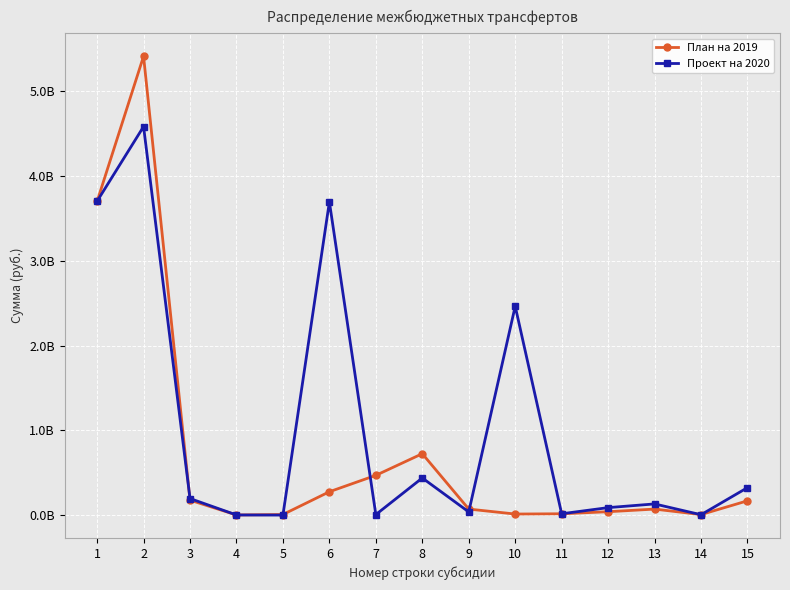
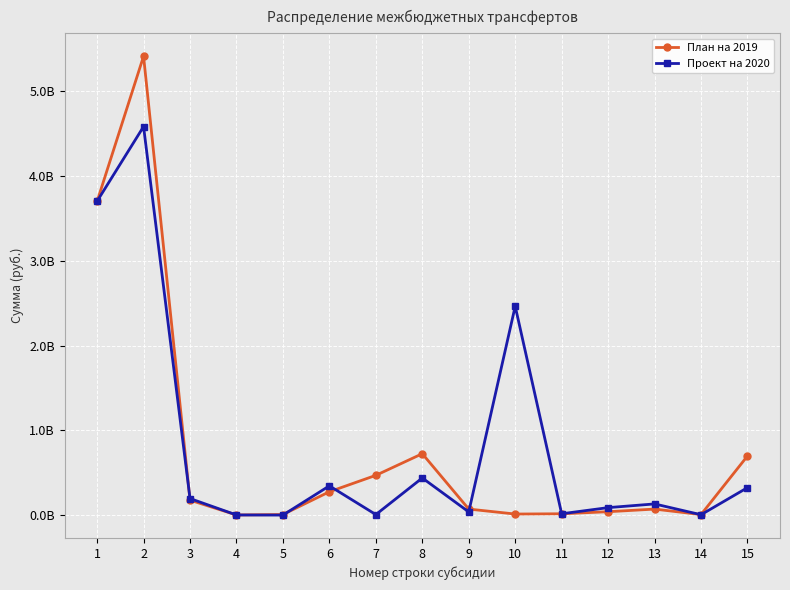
Проект на 2020, 6: 3700000000 -> 300000000
План на 2019, 15: 200000000 -> 700000000
